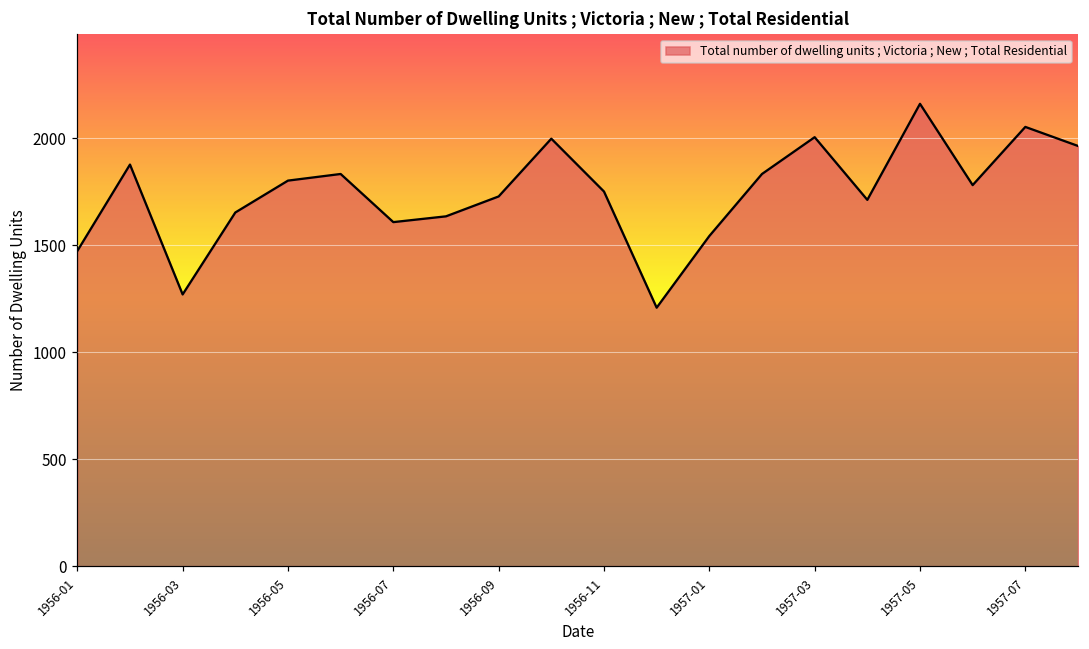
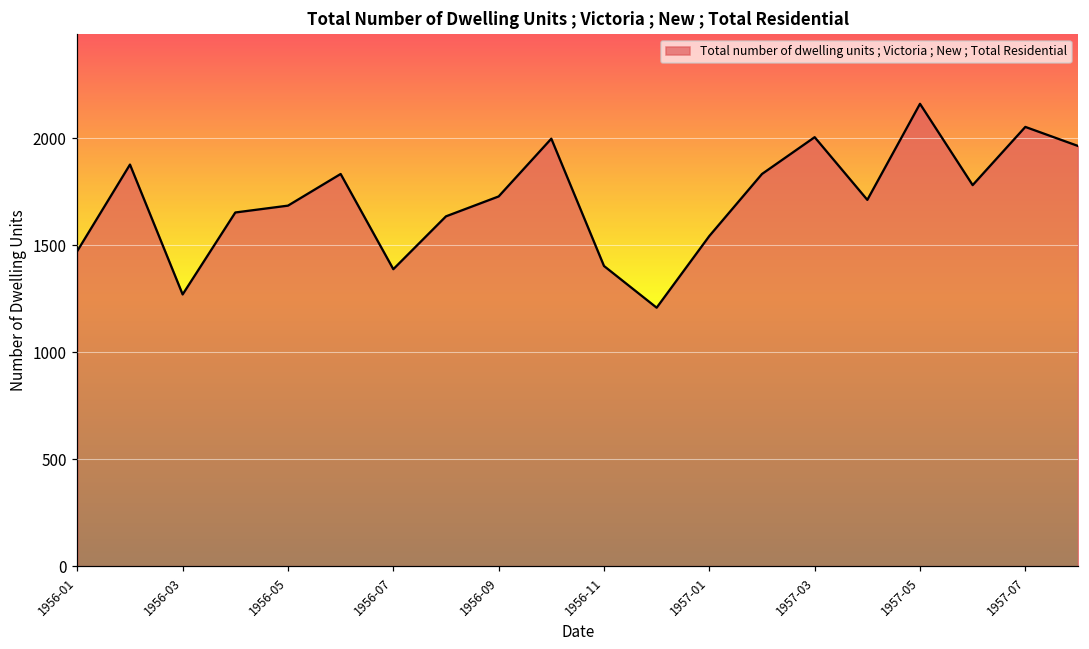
1956-05: 1800 -> 1690
1956-07: 1610 -> 1390
1956-11: 1750 -> 1400
